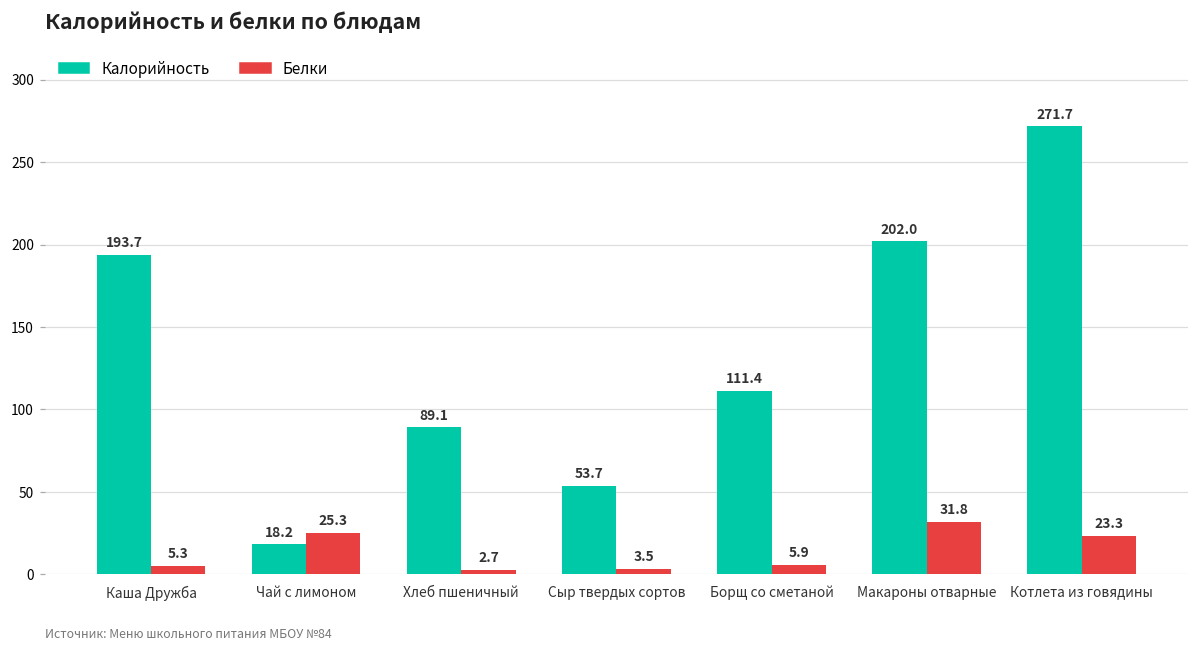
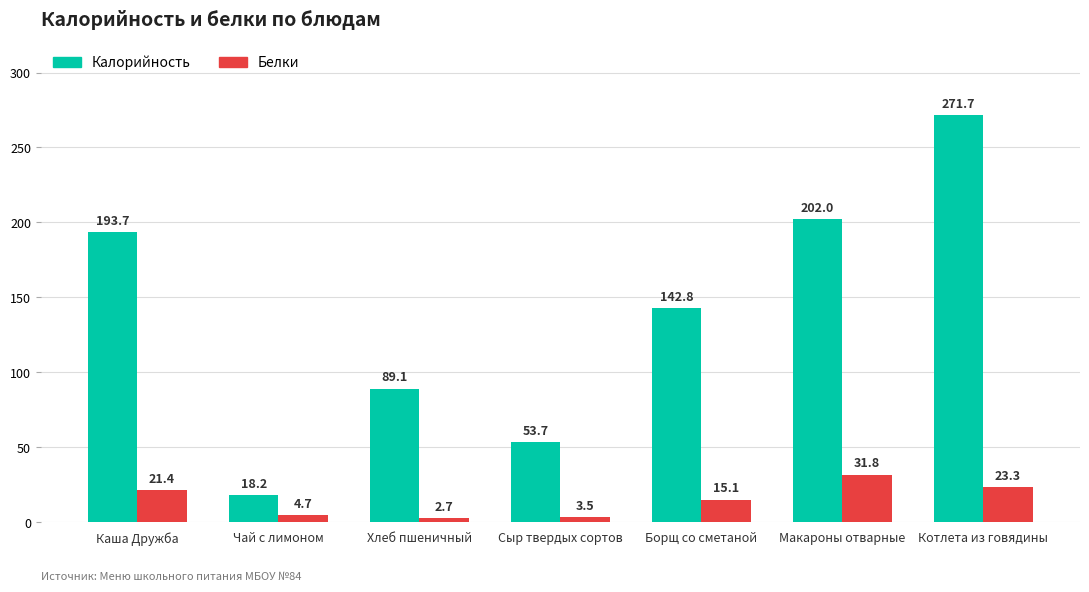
Белки, Каша Дружба: 5.3 -> 21.4
Белки, Чай с лимоном: 25.3 -> 4.7
Калорийность, Борщ со сметаной: 111.4 -> 142.8
Белки, Борщ со сметаной: 5.9 -> 15.1
